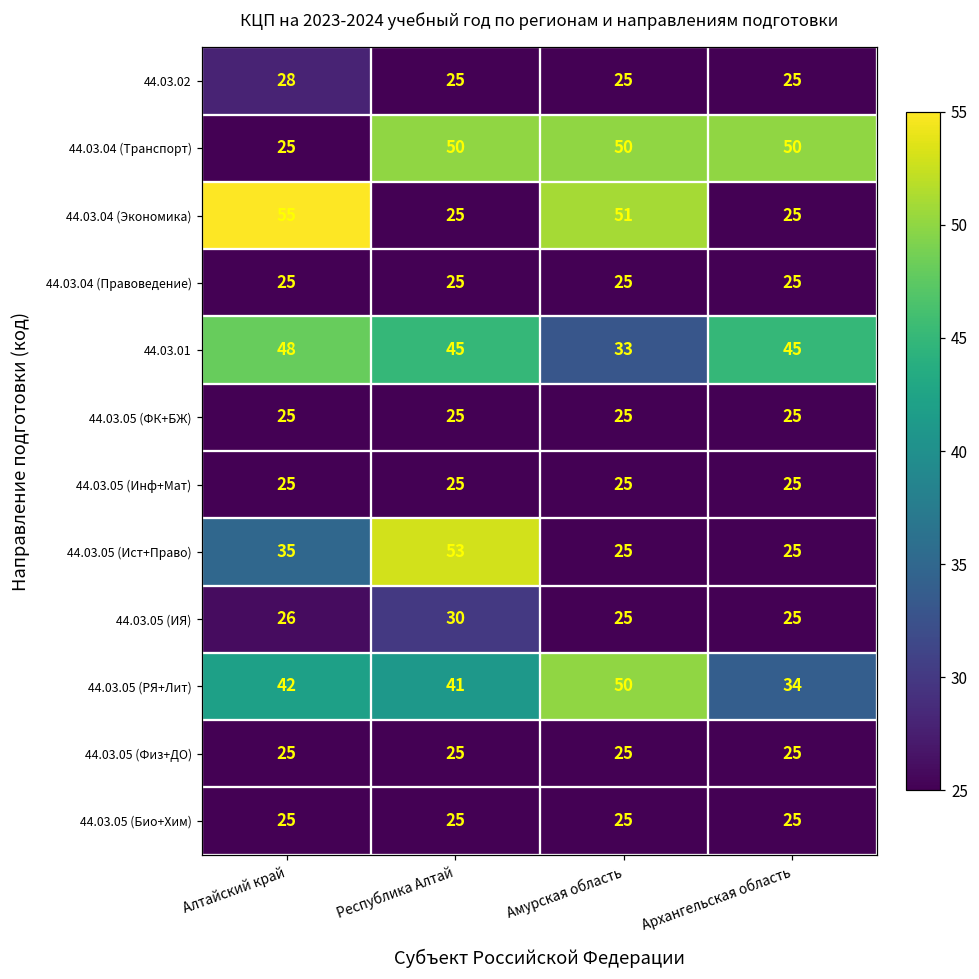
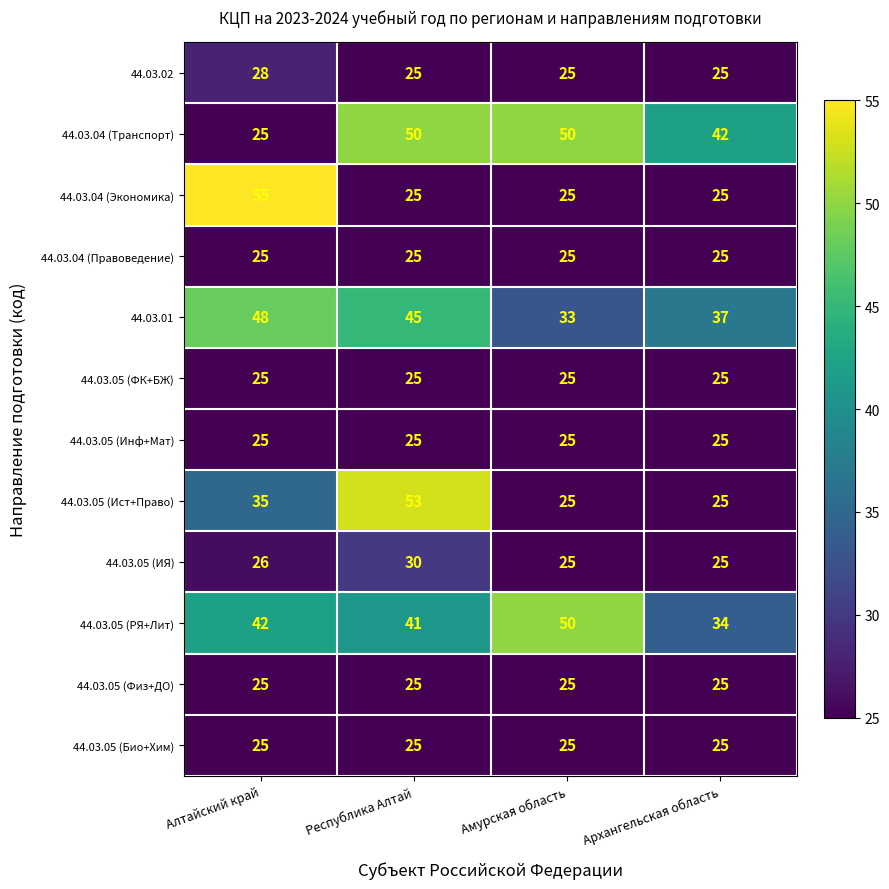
44.03.04 (Транспорт), Архангельская область: 50 -> 42
44.03.04 (Экономика), Амурская область: 51 -> 25
44.03.01, Архангельская область: 45 -> 37
